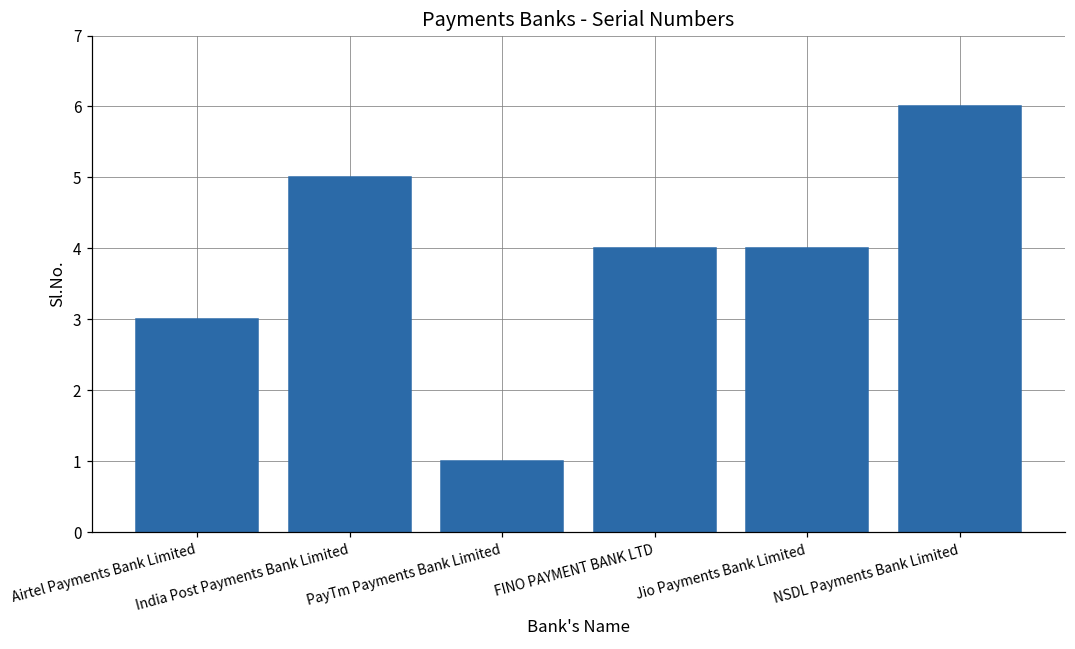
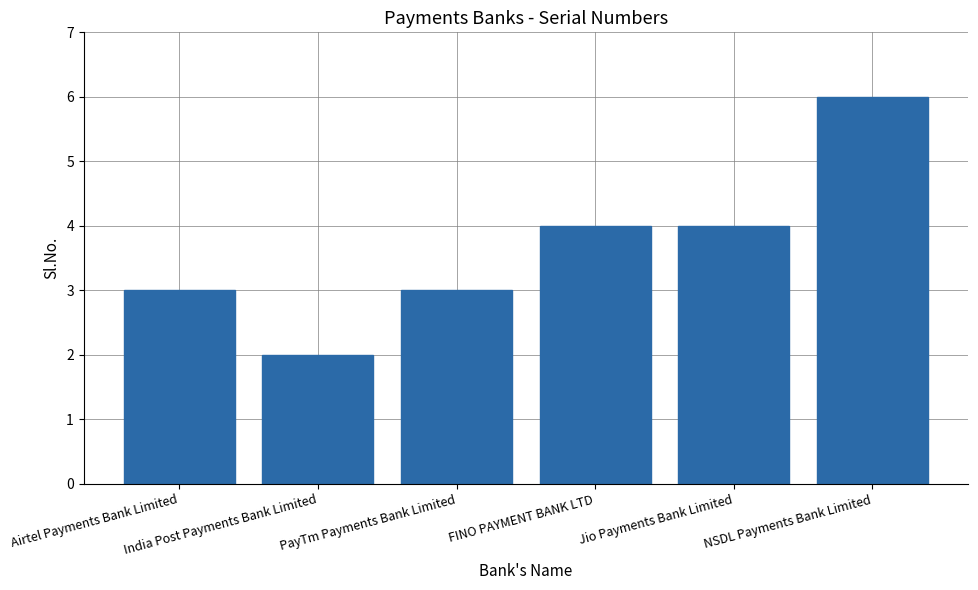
India Post Payments Bank Limited: 5 -> 2
PayTm Payments Bank Limited: 1 -> 3
